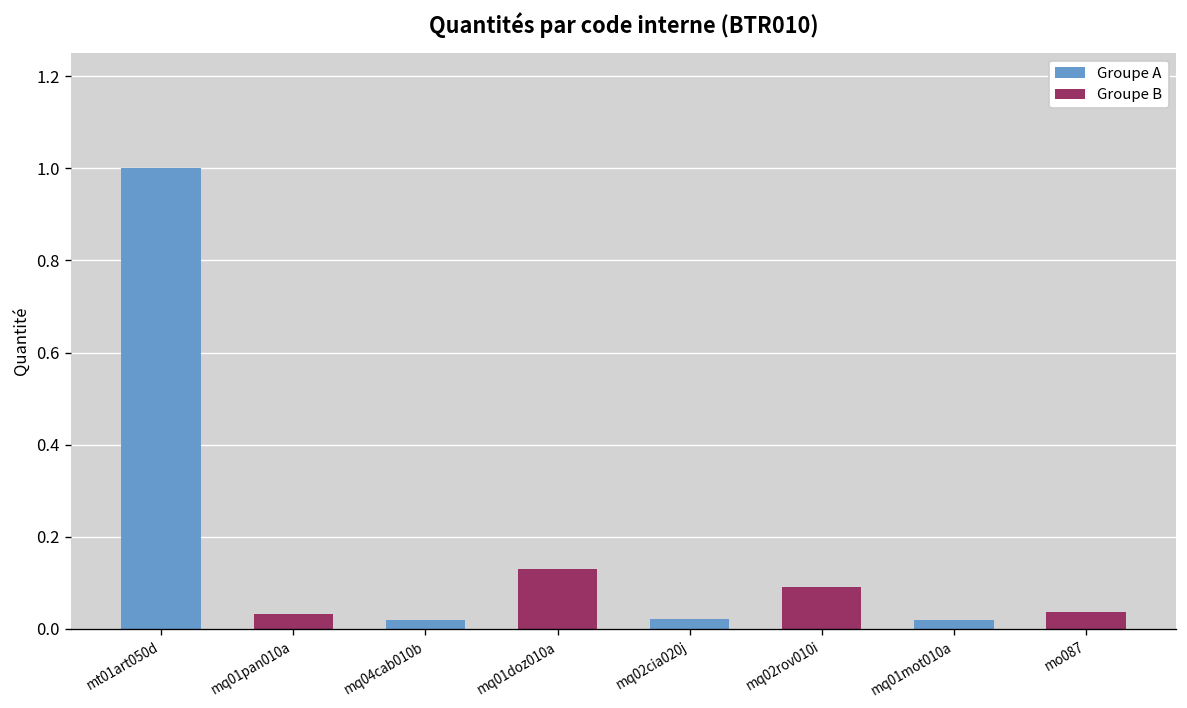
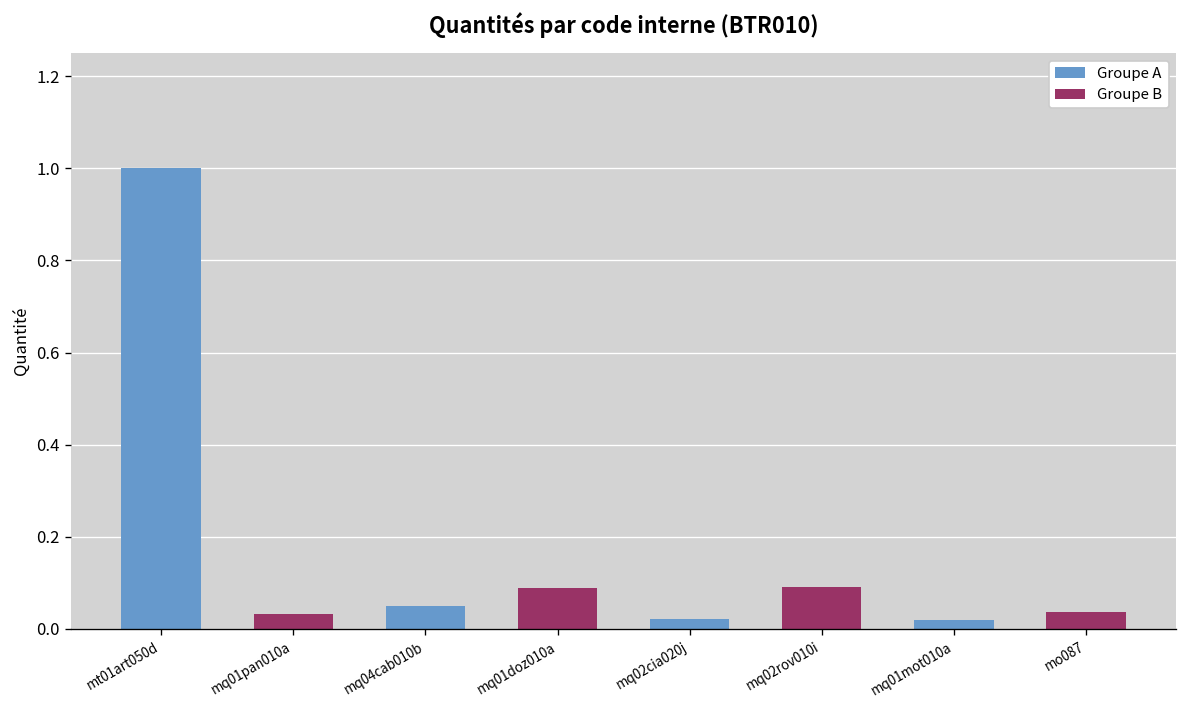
Groupe A, mq04cab010b: 0.02 -> 0.05
Groupe B, mq01doz010a: 0.13 -> 0.09
